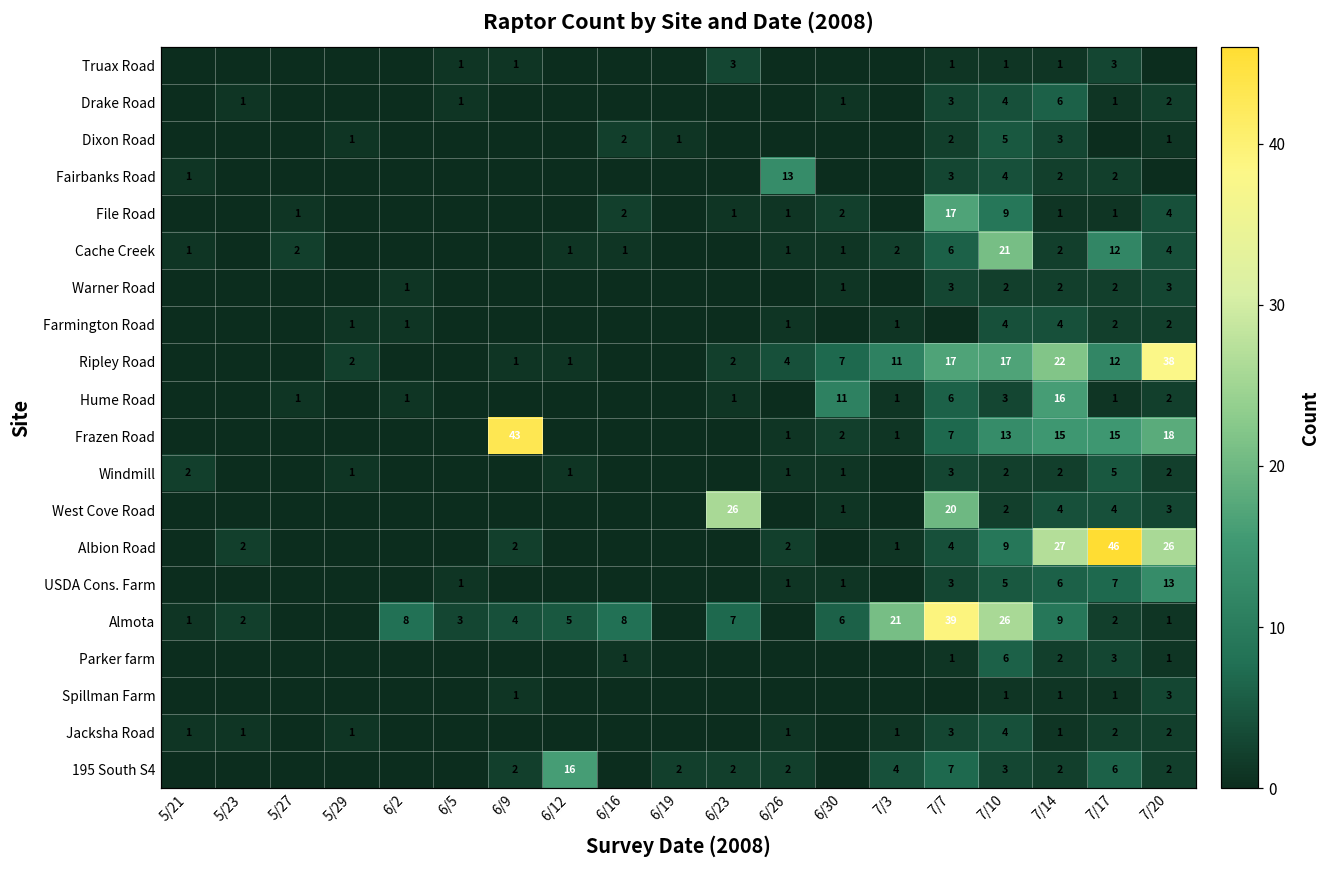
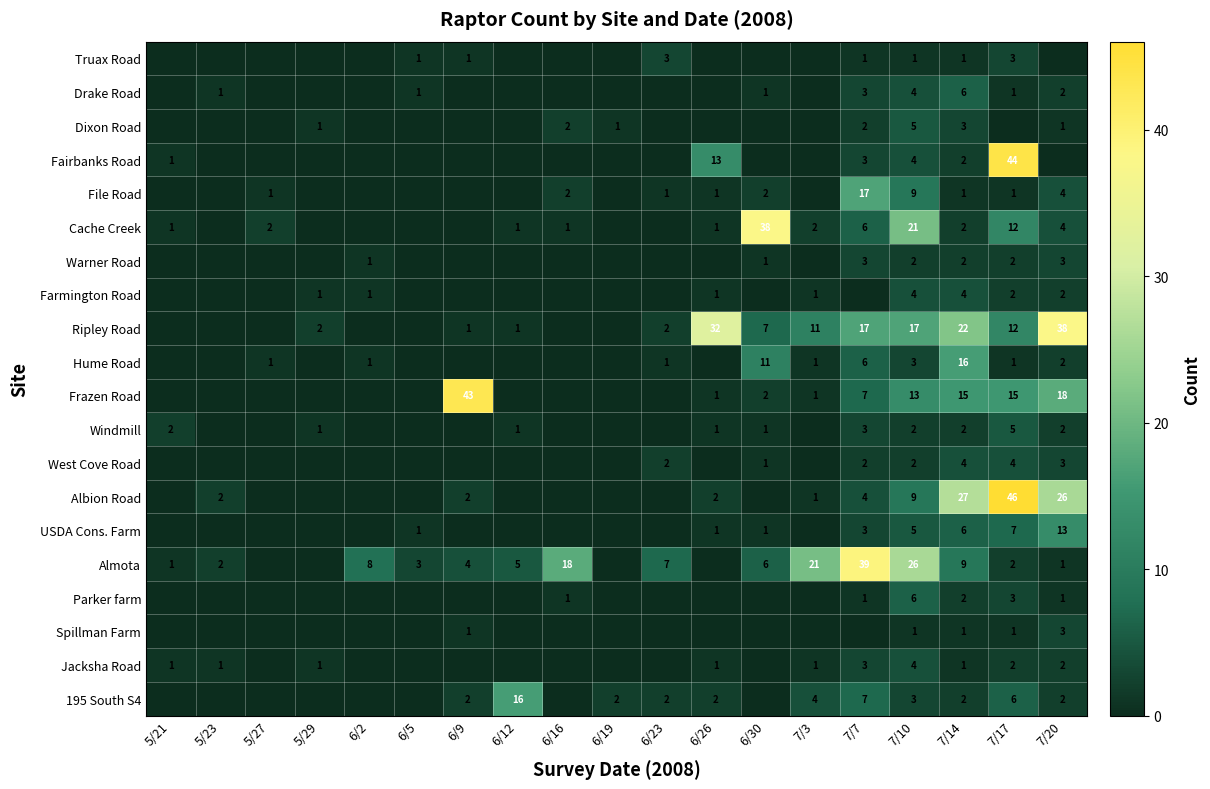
Fairbanks Road, 7/17: 2 -> 44
Cache Creek, 6/30: 1 -> 38
Ripley Road, 6/26: 4 -> 32
West Cove Road, 6/23: 26 -> 2
West Cove Road, 7/7: 20 -> 2
Almota, 6/16: 8 -> 18
